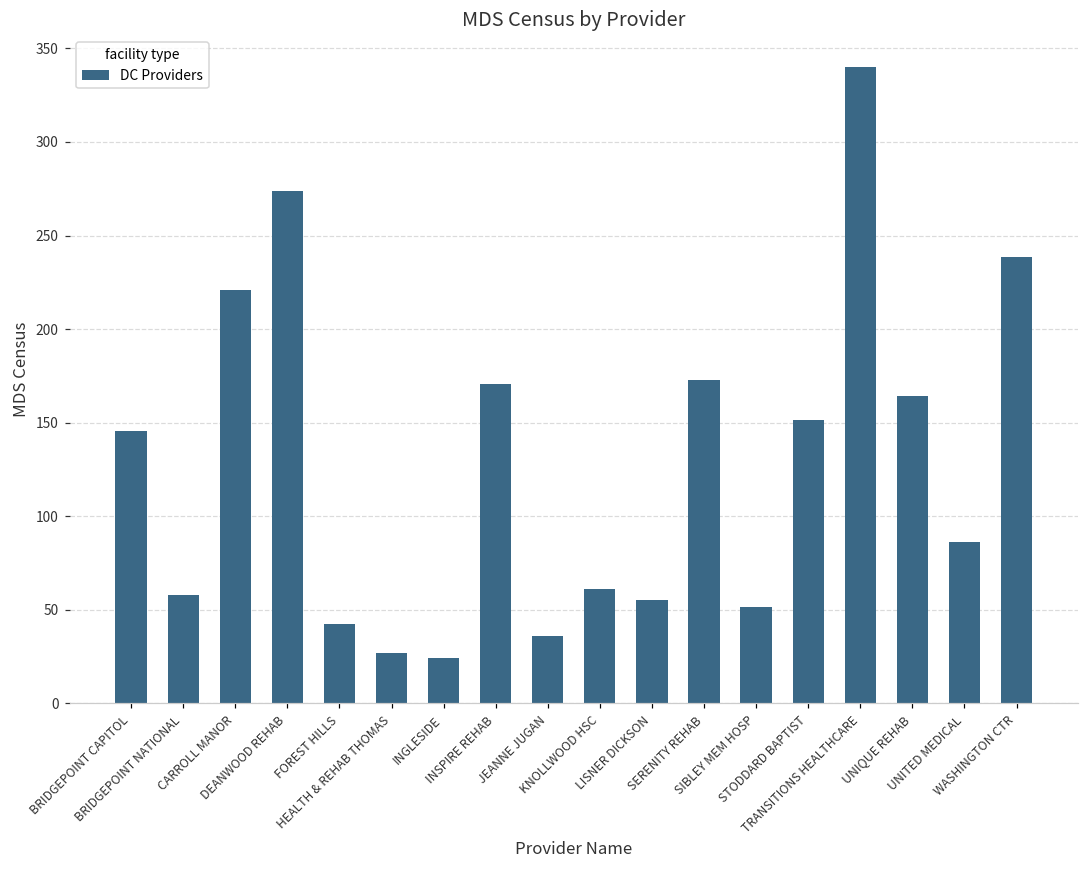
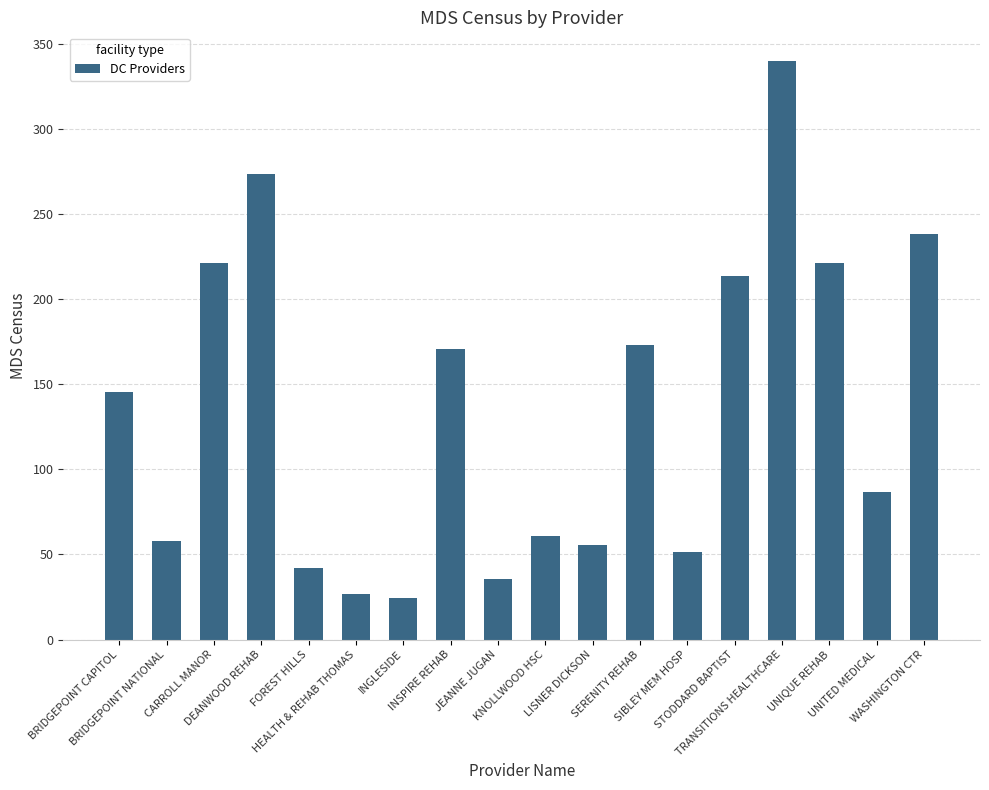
STODDARD BAPTIST: 151 -> 214
UNIQUE REHAB: 164 -> 221
